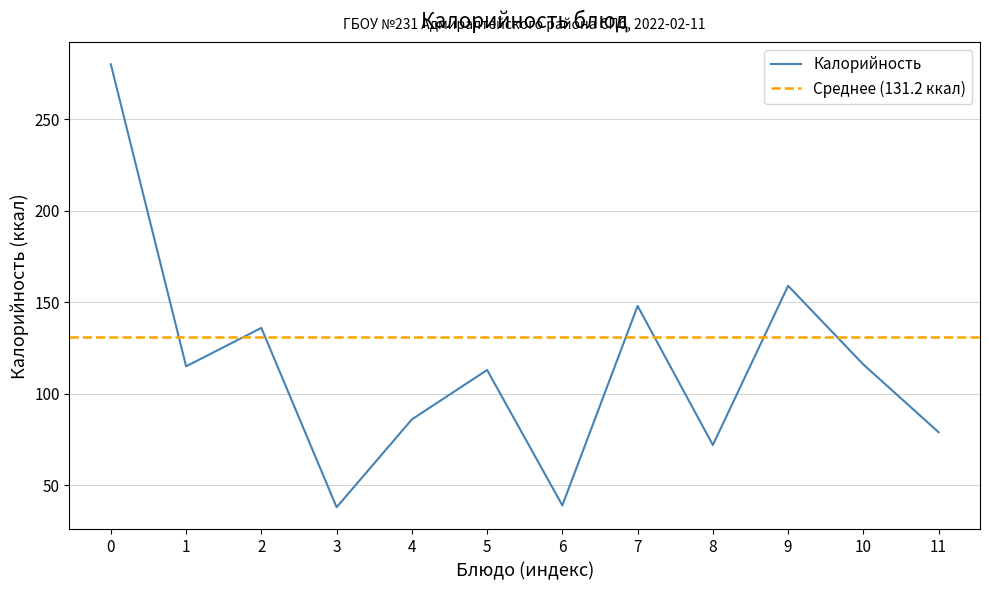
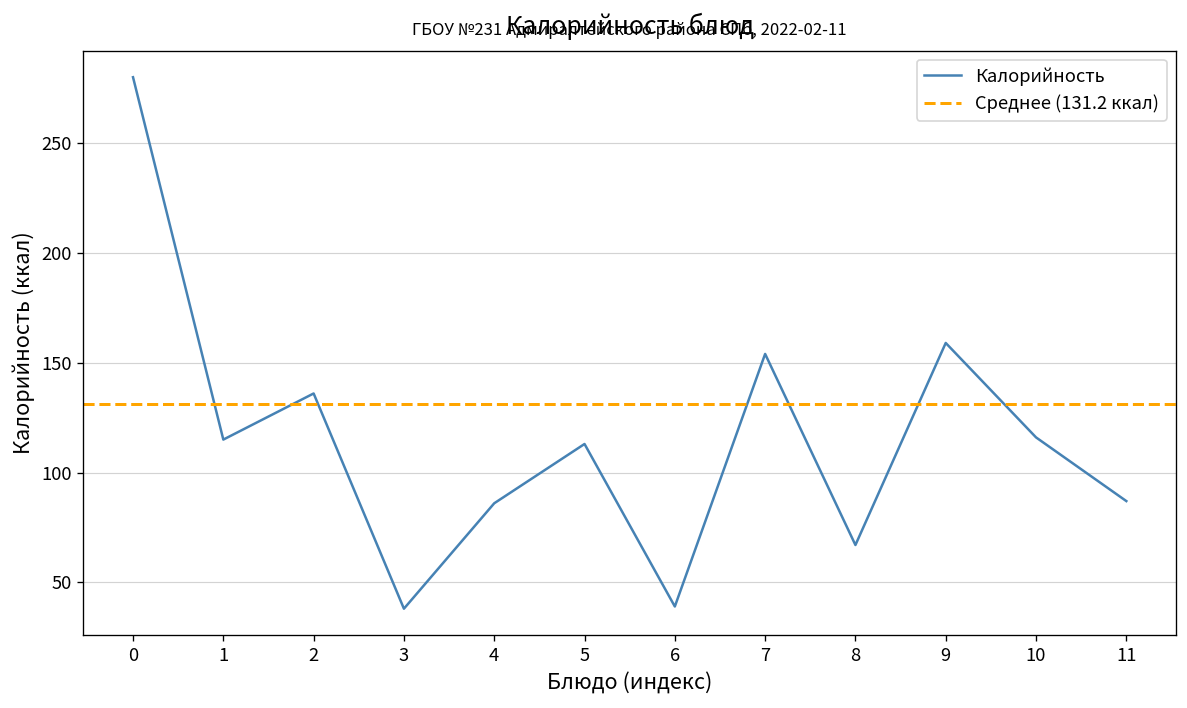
7: 148 -> 154
8: 72 -> 67
11: 79 -> 87
